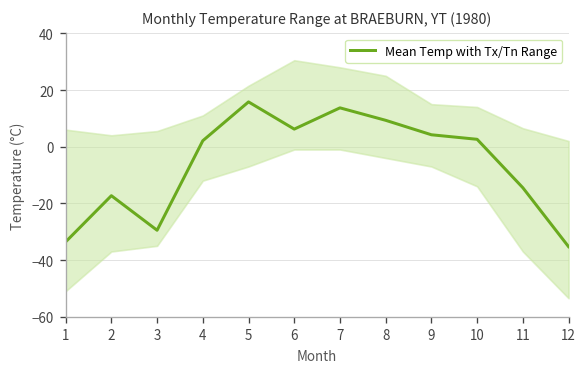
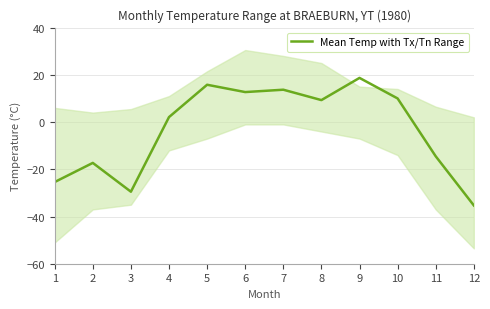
Mean Temp with Tx/Tn Range, 1: -34 -> -25
Mean Temp with Tx/Tn Range, 6: 6 -> 13
Mean Temp with Tx/Tn Range, 9: 4 -> 19
Mean Temp with Tx/Tn Range, 10: 3 -> 10
